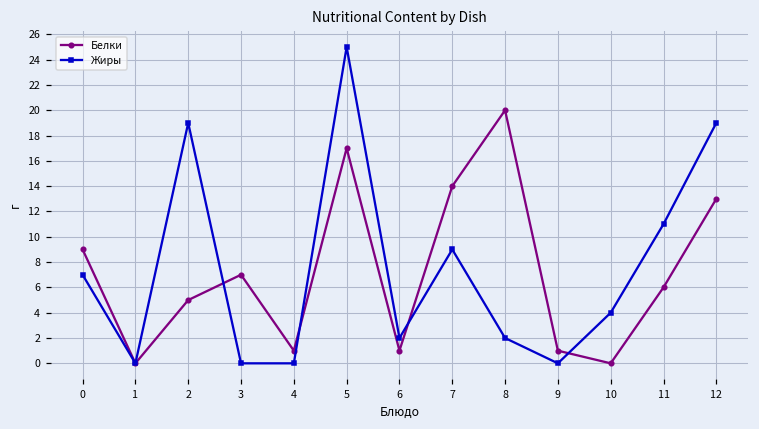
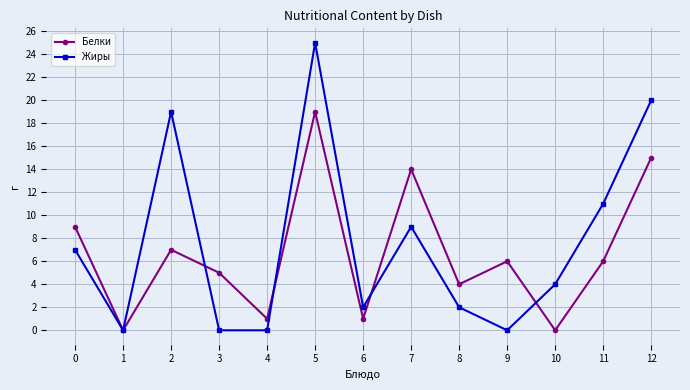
Белки, 2: 5 -> 7
Белки, 3: 7 -> 5
Белки, 5: 17 -> 19
Белки, 8: 20 -> 4
Белки, 9: 1 -> 6
Белки, 12: 13 -> 15
Жиры, 12: 19 -> 20
